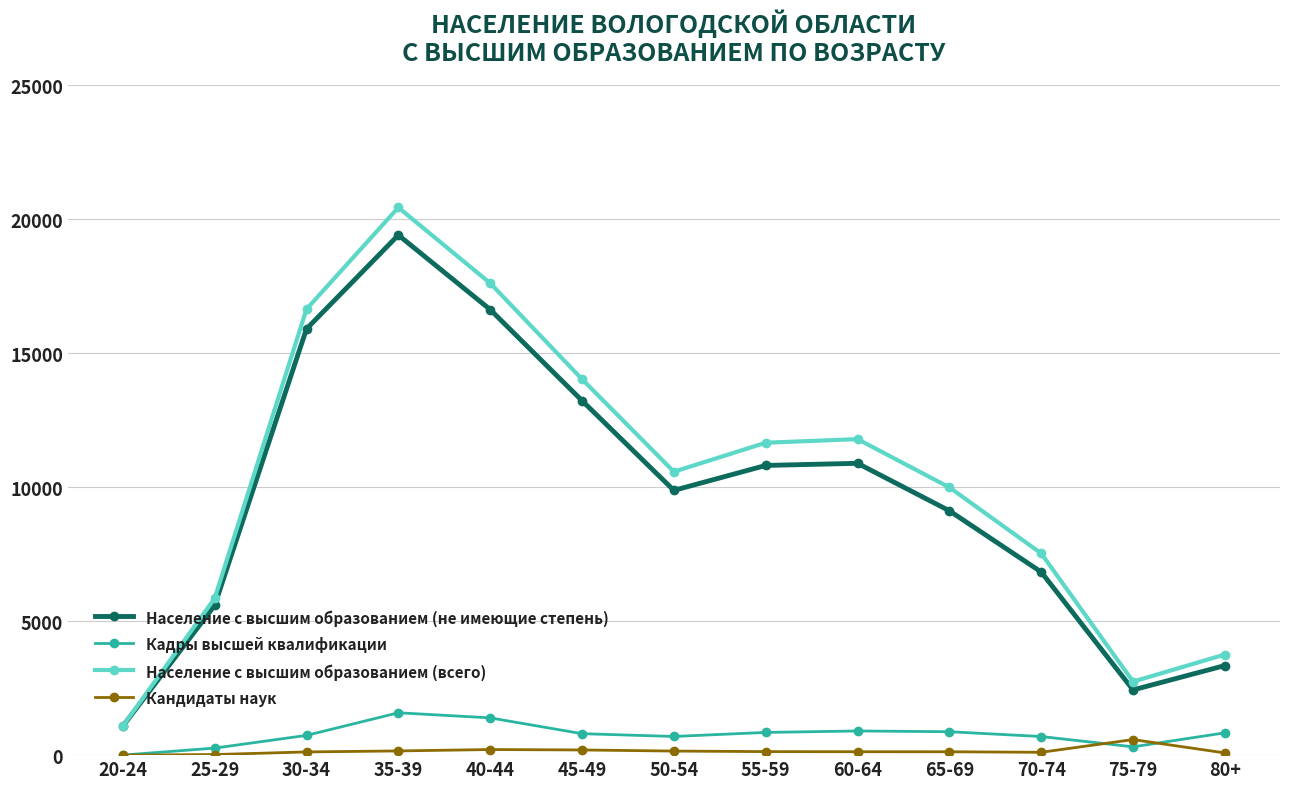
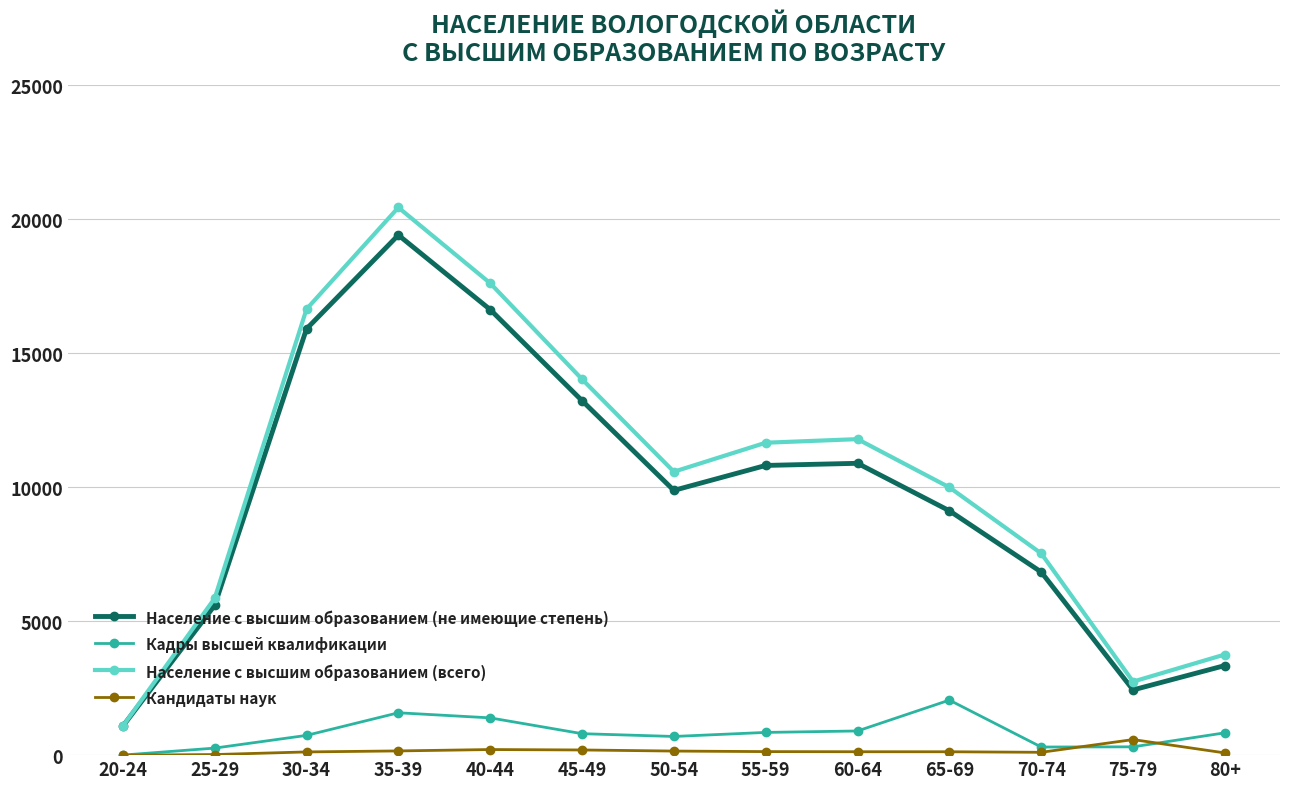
Кадры высшей квалификации, 65-69: 900 -> 2100
Кадры высшей квалификации, 70-74: 700 -> 300
